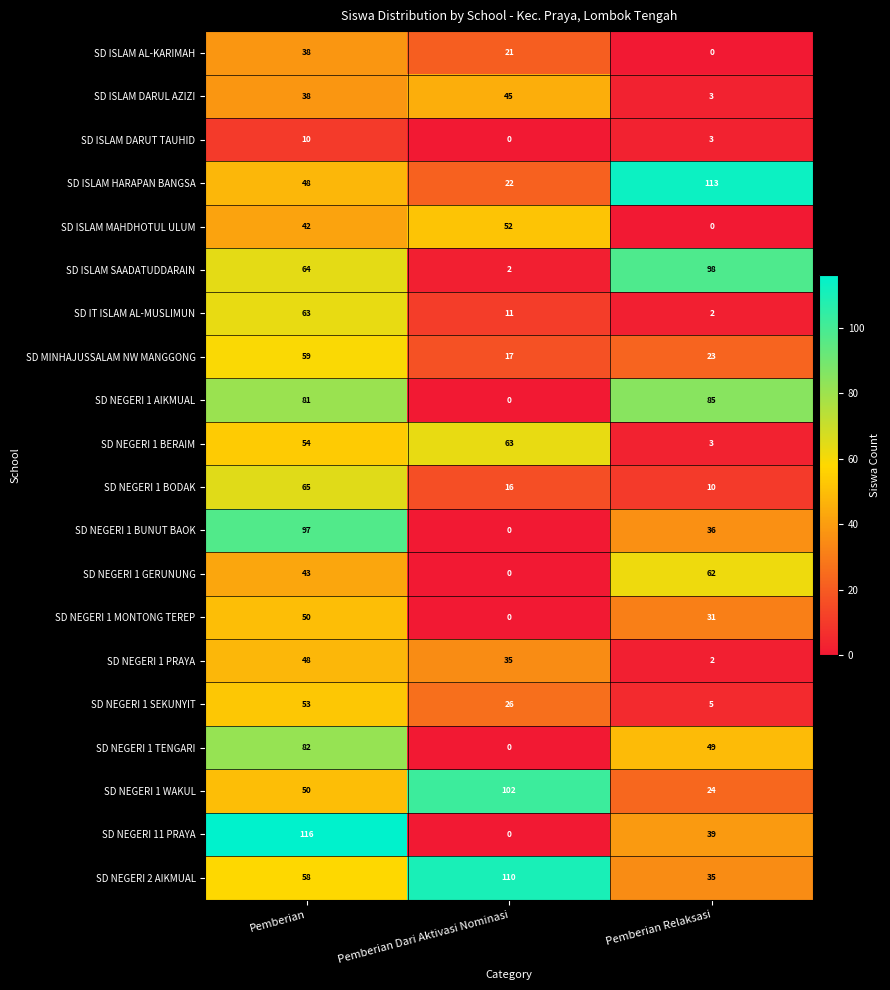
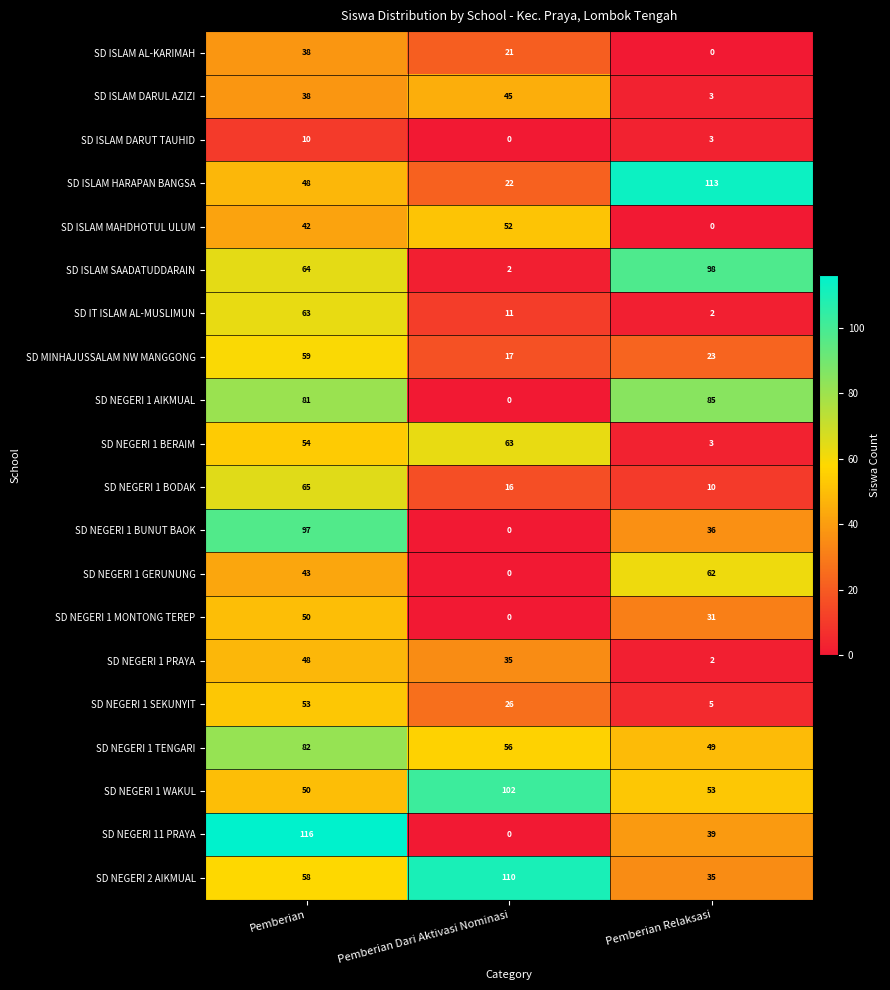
SD NEGERI 1 TENGARI, Pemberian Dari Aktivasi Nominasi: 0 -> 56
SD NEGERI 1 WAKUL, Pemberian Relaksasi: 24 -> 53
